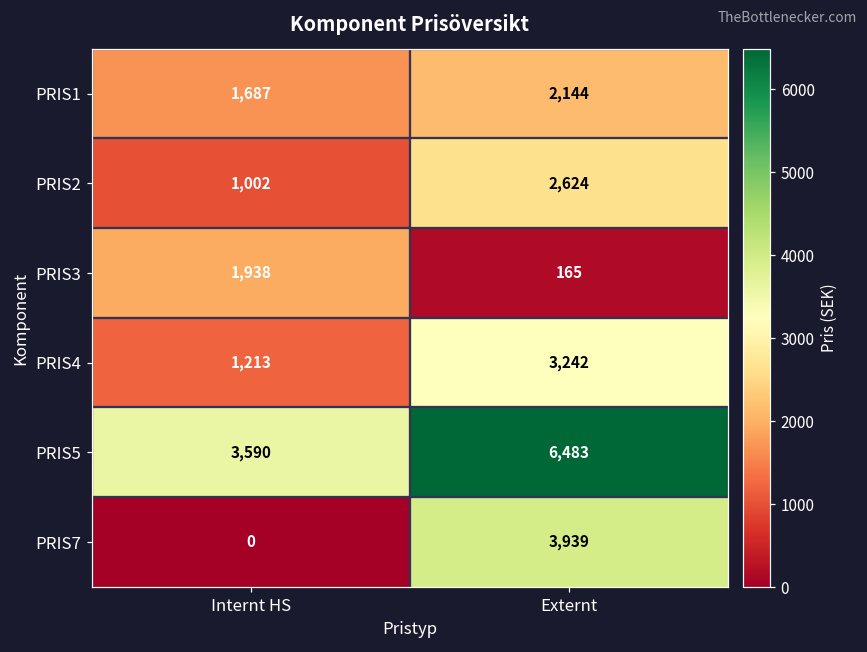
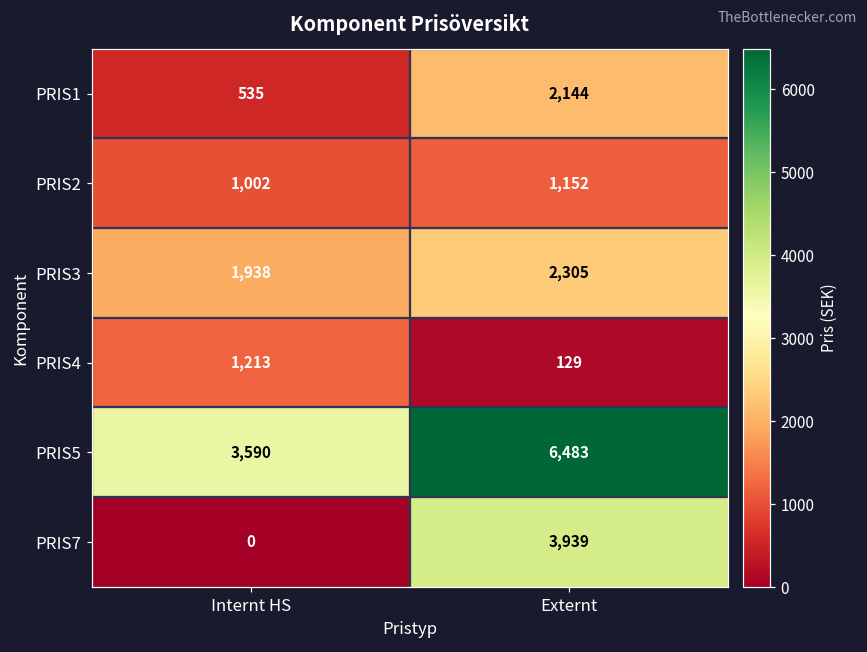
PRIS1, Internt HS: 1,687 -> 535
PRIS2, Externt: 2,624 -> 1,152
PRIS3, Externt: 165 -> 2,305
PRIS4, Externt: 3,242 -> 129
